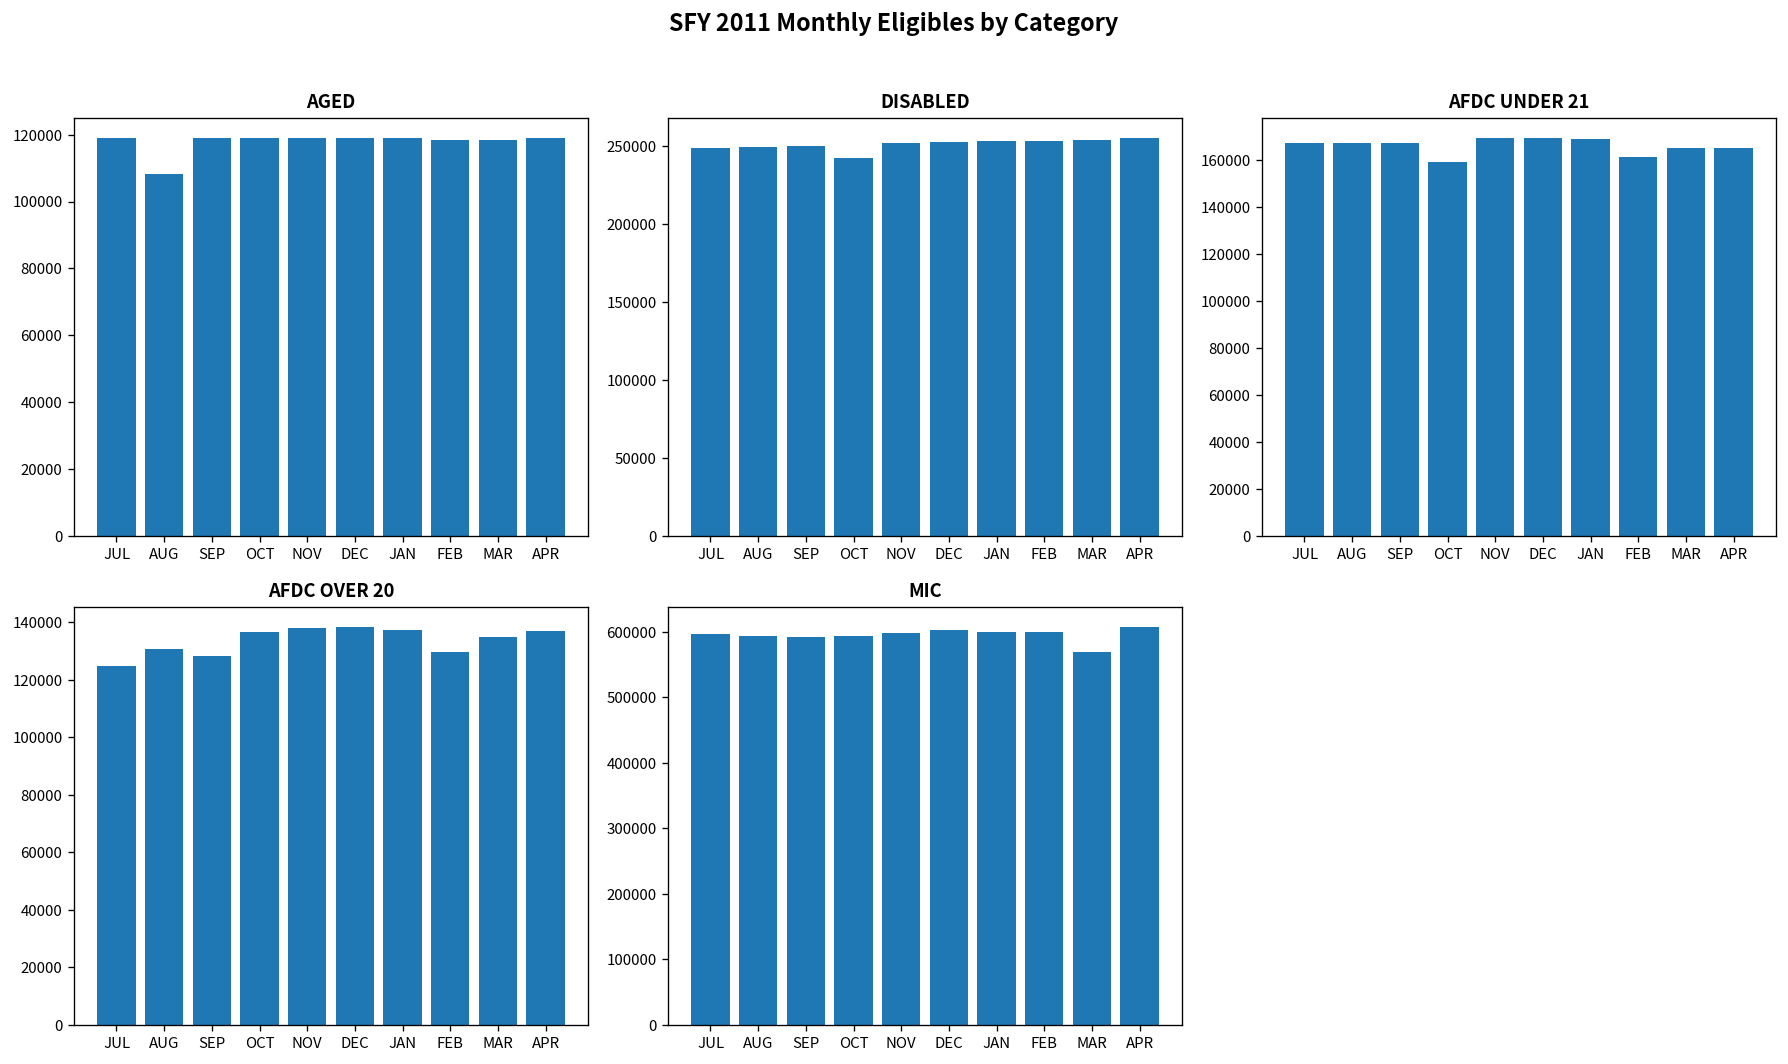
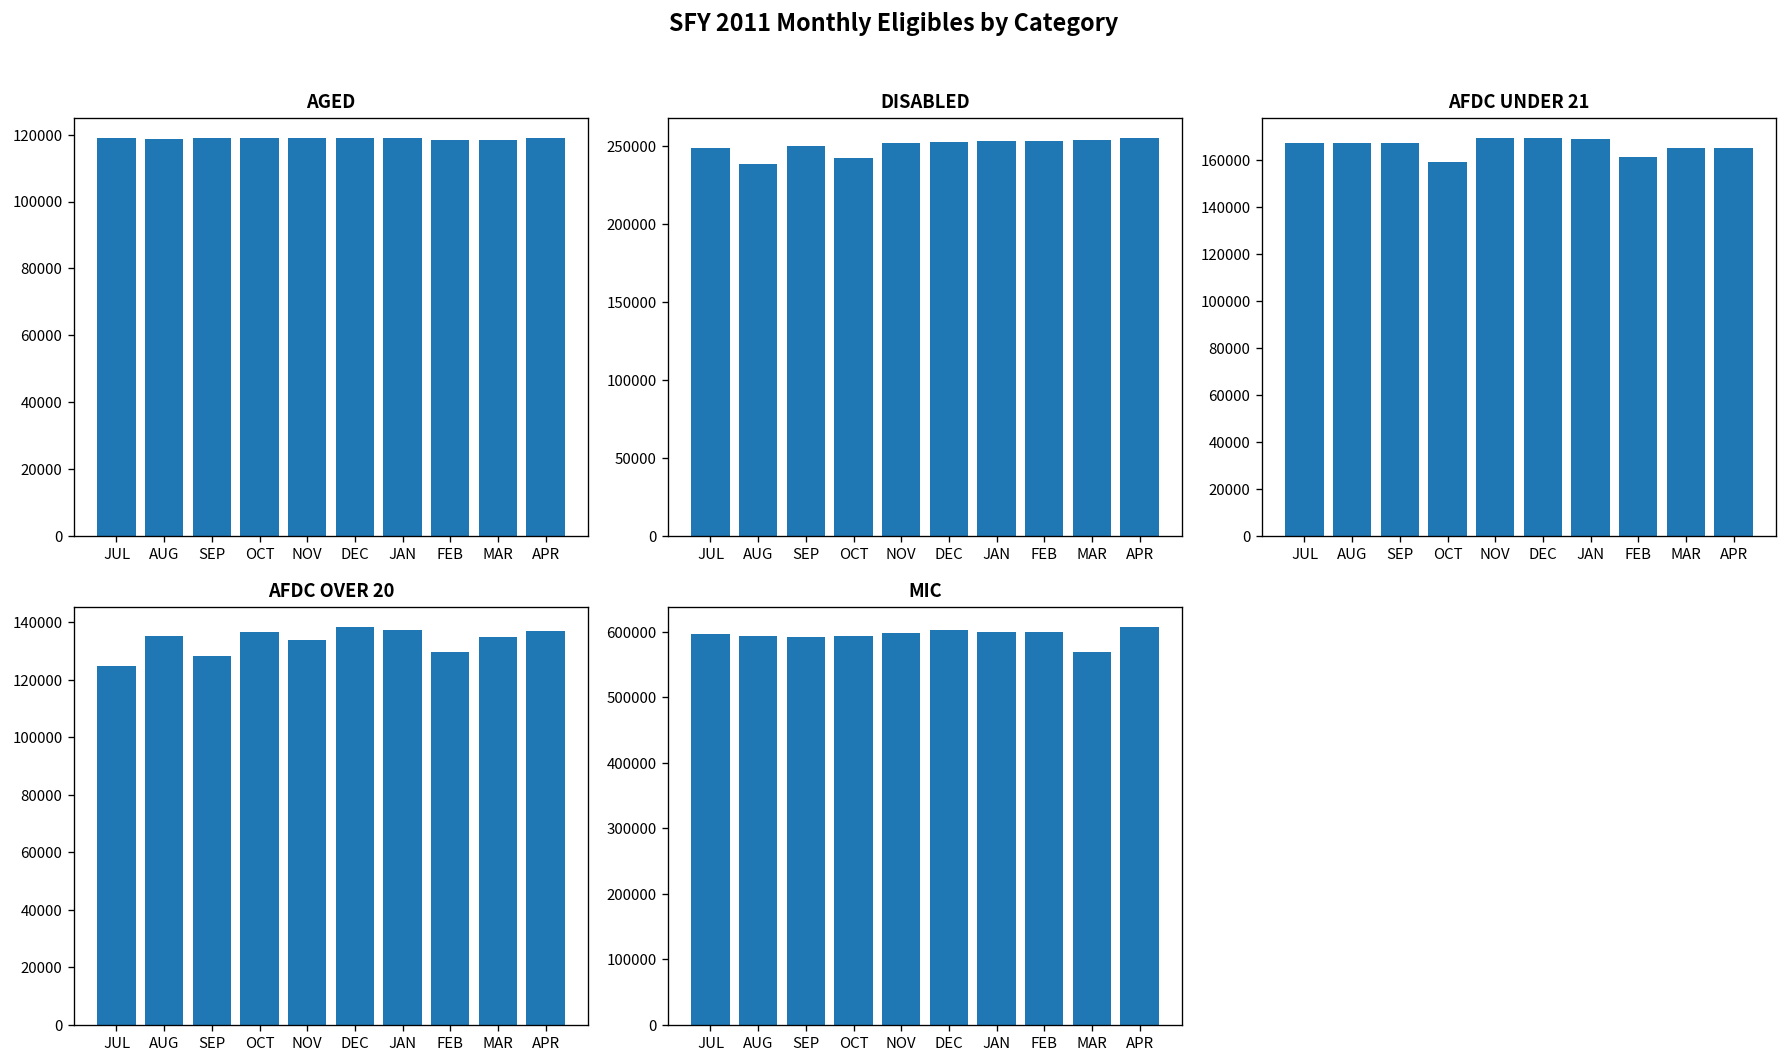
AGED, AUG: 108000 -> 119000
DISABLED, AUG: 249000 -> 239000
AFDC OVER 20, AUG: 131000 -> 135000
AFDC OVER 20, NOV: 138000 -> 134000
